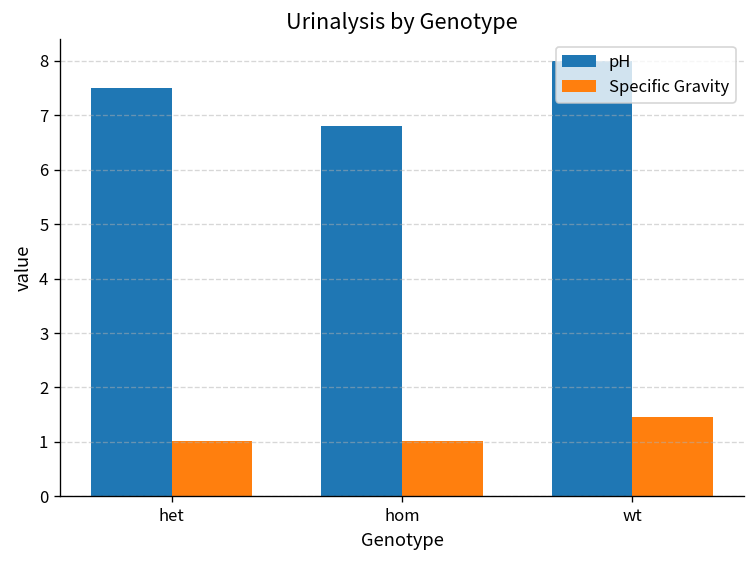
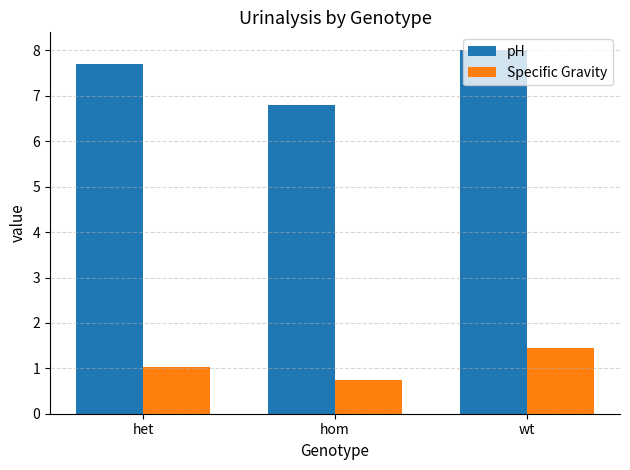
pH, het: 7.5 -> 7.7
Specific Gravity, hom: 1.0 -> 0.7
